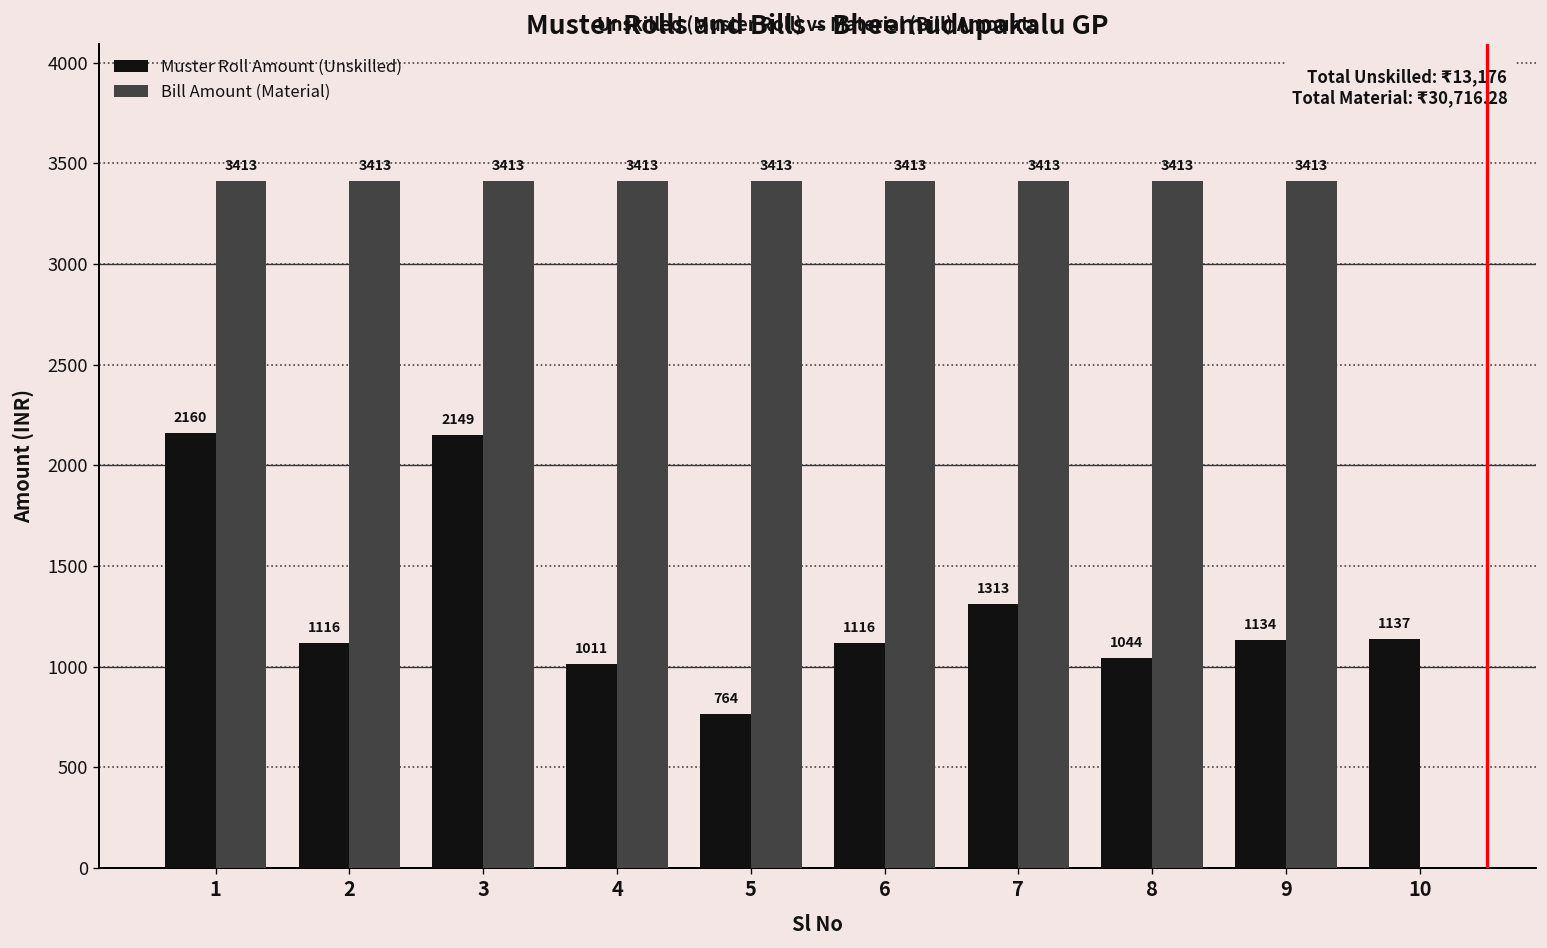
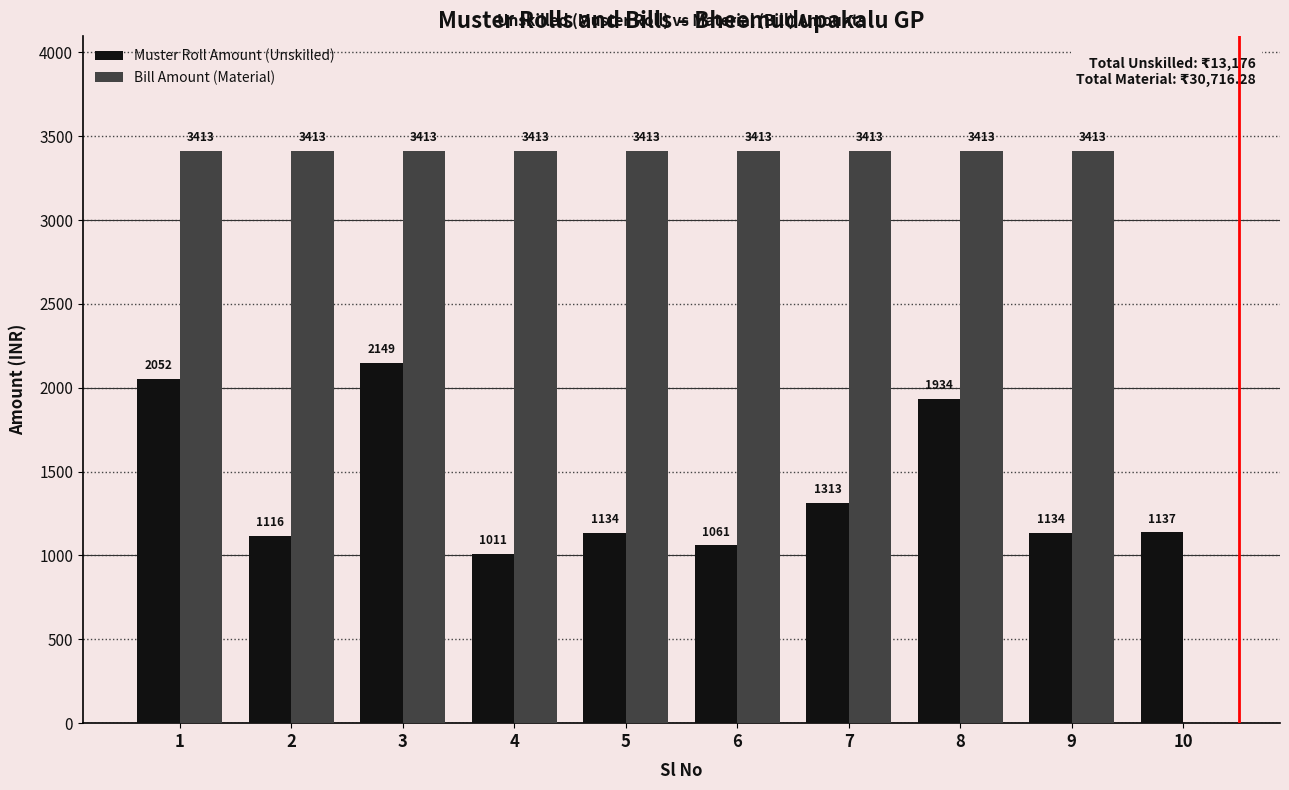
Muster Roll Amount (Unskilled), 1: 2160 -> 2052
Muster Roll Amount (Unskilled), 5: 764 -> 1134
Muster Roll Amount (Unskilled), 6: 1116 -> 1061
Muster Roll Amount (Unskilled), 8: 1044 -> 1934
